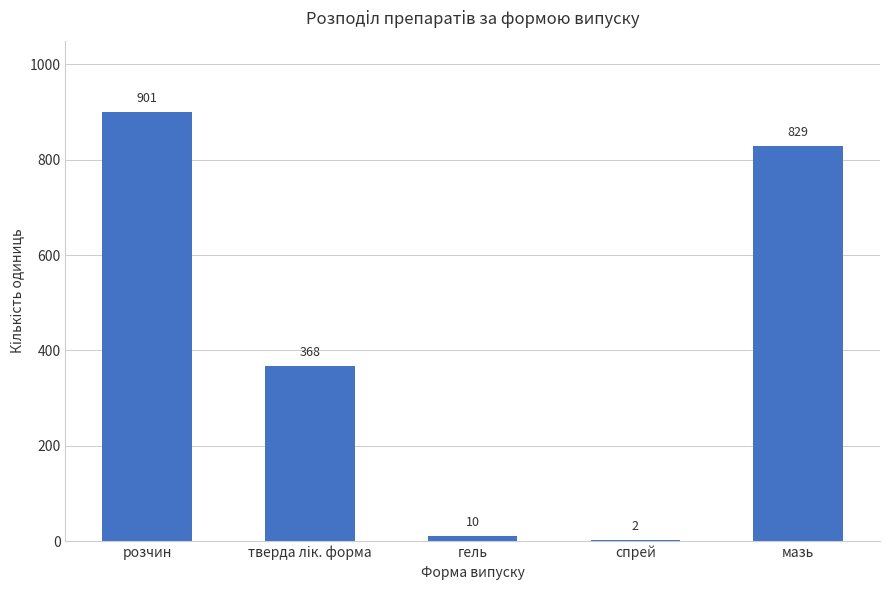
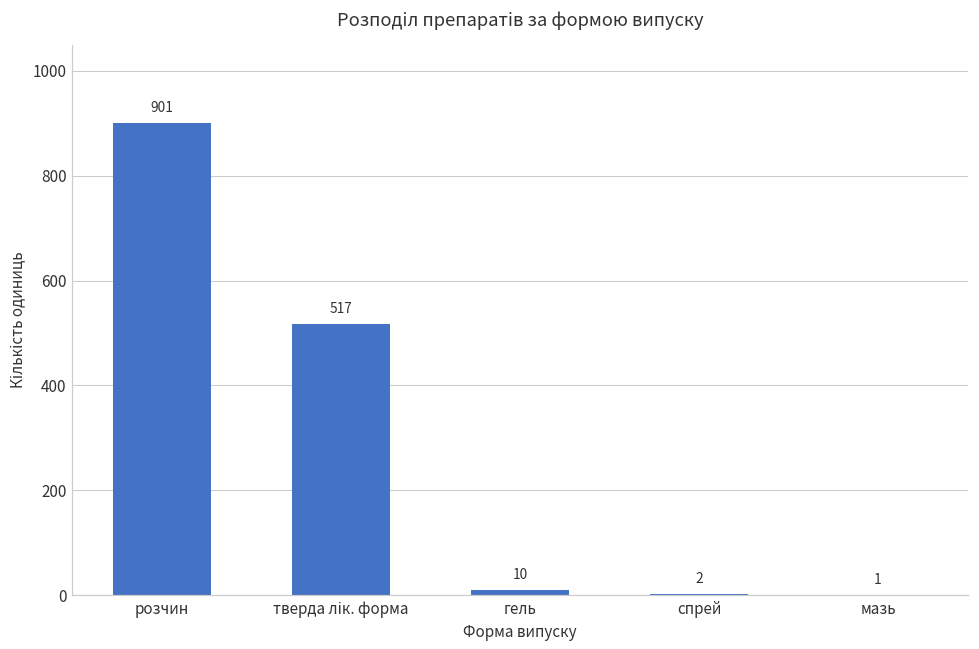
тверда лік. форма: 368 -> 517
мазь: 829 -> 1
